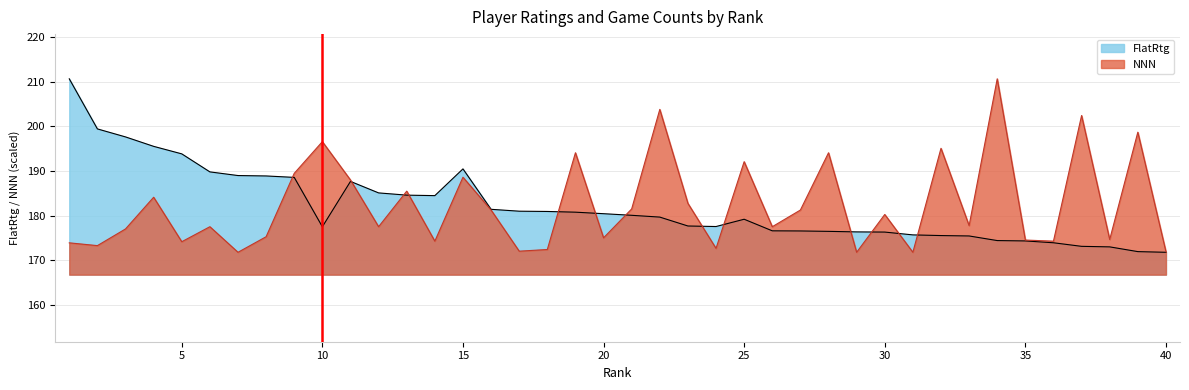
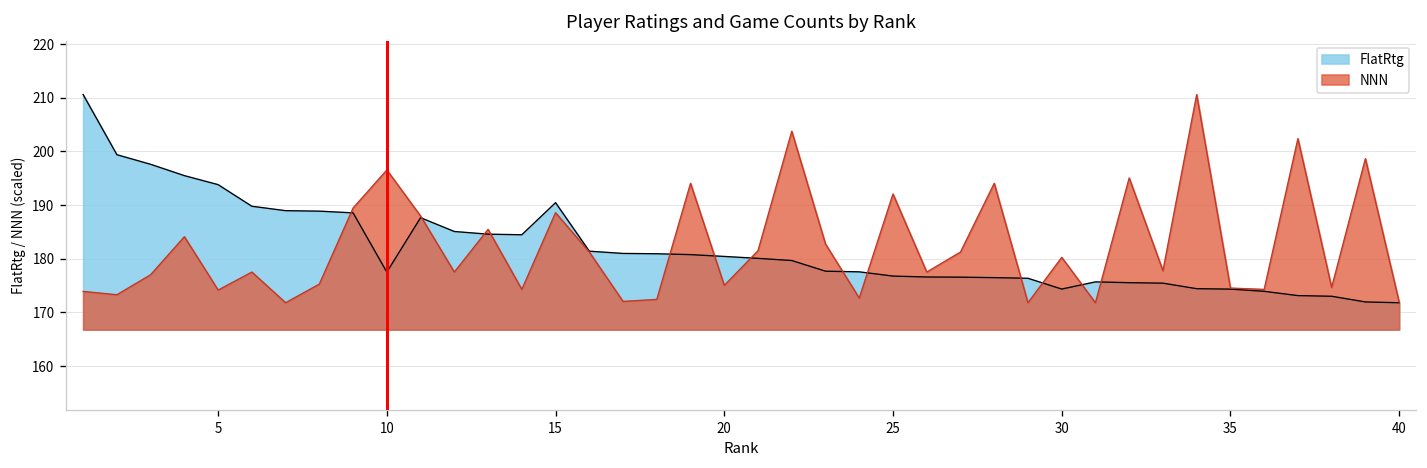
FlatRtg, 25: 179 -> 177
FlatRtg, 30: 176 -> 174
